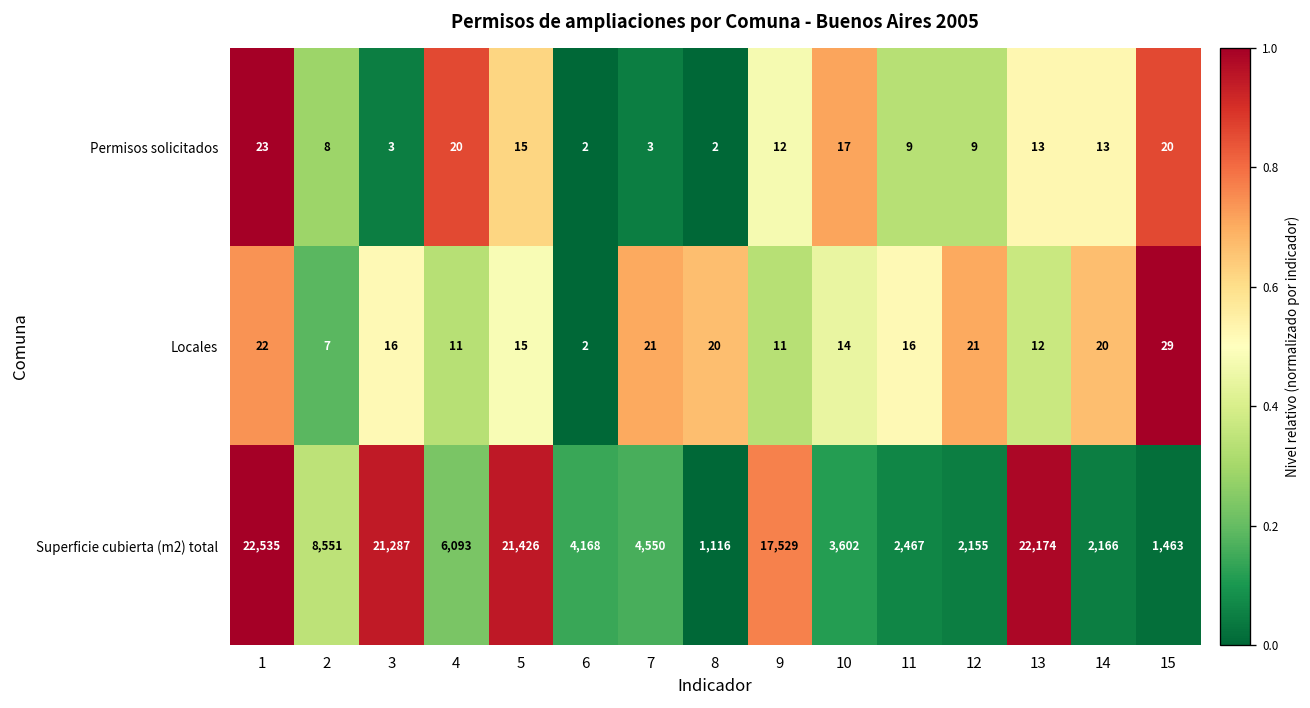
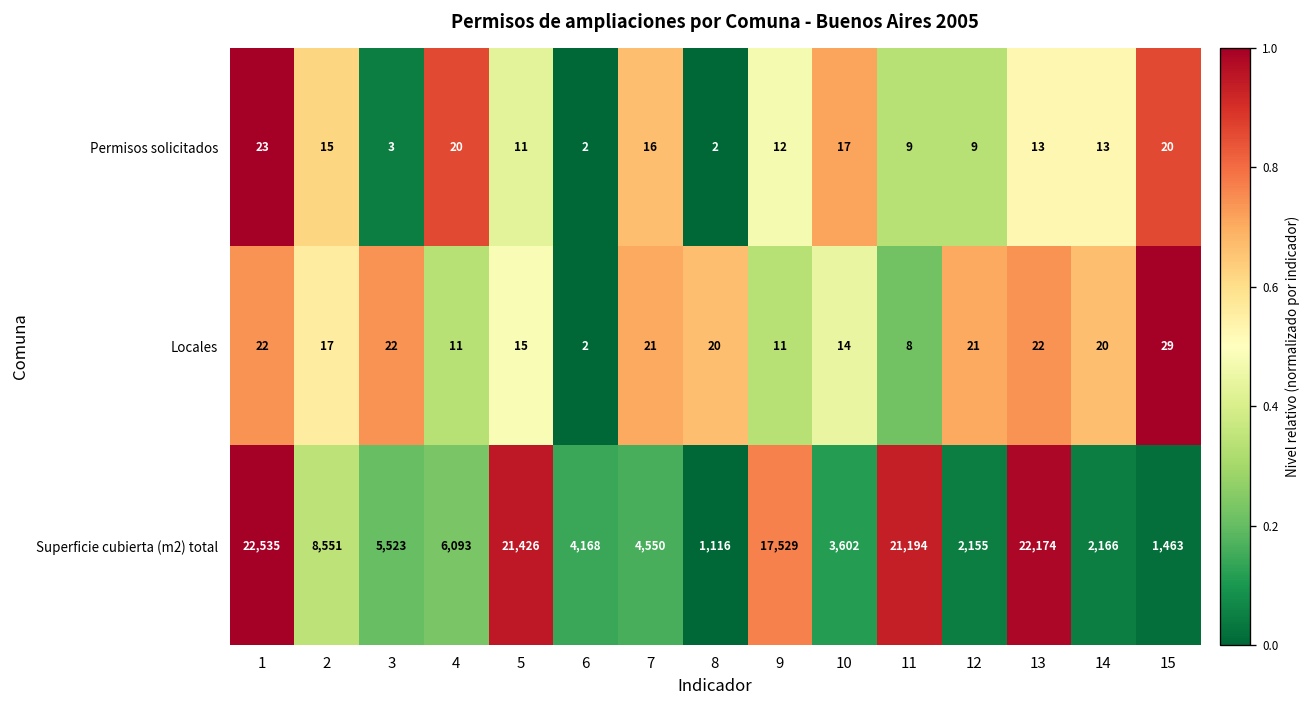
Permisos solicitados, 2: 8 -> 15
Permisos solicitados, 5: 15 -> 11
Permisos solicitados, 7: 3 -> 16
Locales, 2: 7 -> 17
Locales, 3: 16 -> 22
Locales, 11: 16 -> 8
Locales, 13: 12 -> 22
Superficie cubierta (m2) total, 3: 21,287 -> 5,523
Superficie cubierta (m2) total, 11: 2,467 -> 21,194
